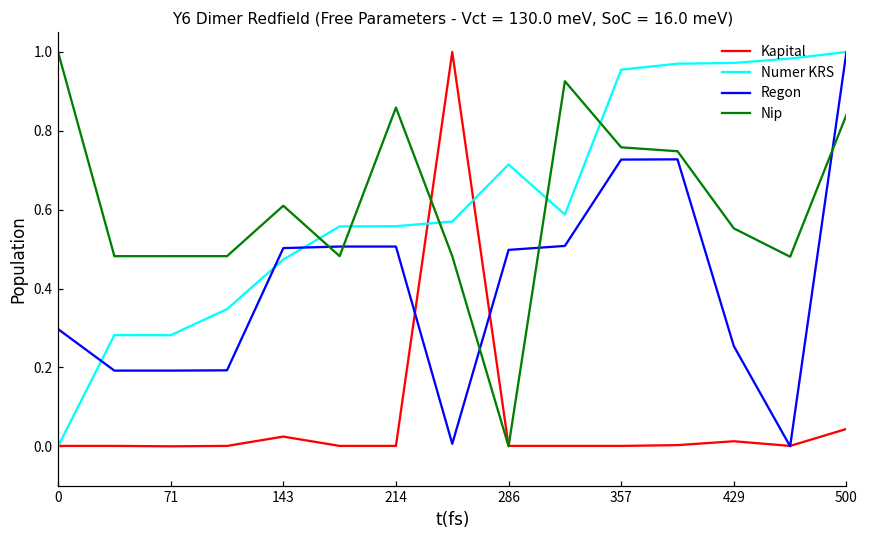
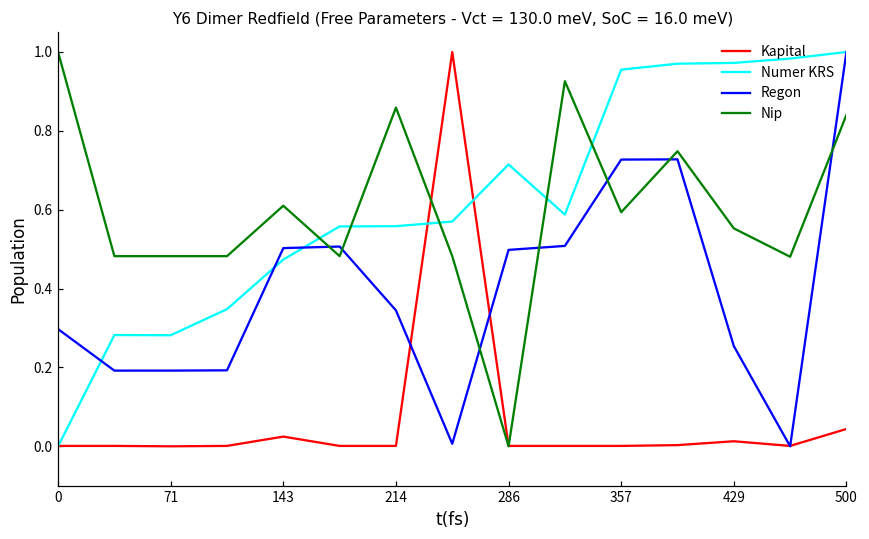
Regon, 214: 0.51 -> 0.34
Nip, 357: 0.76 -> 0.59
